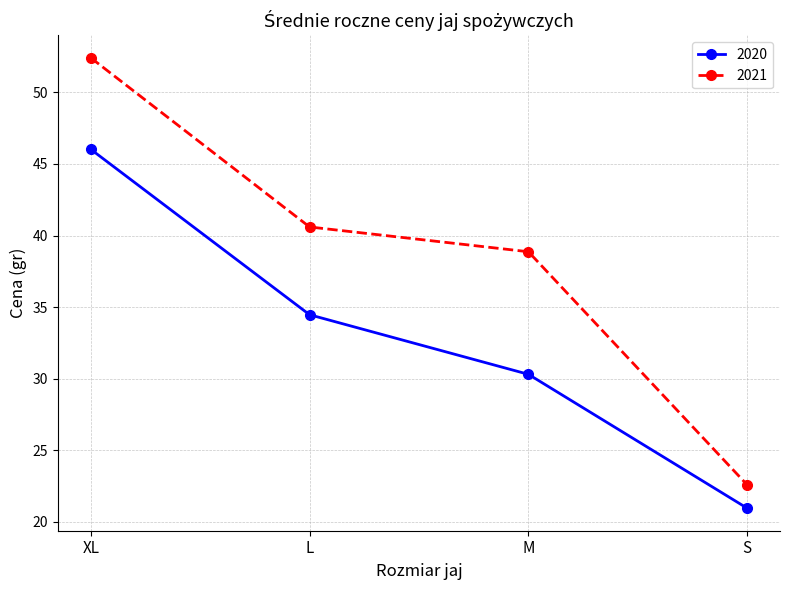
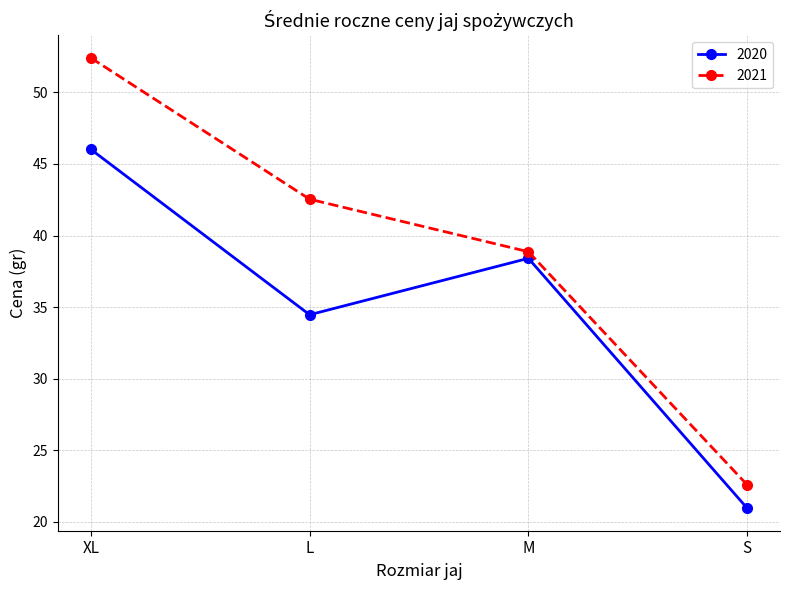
2021, L: 40.6 -> 42.5
2020, M: 30.3 -> 38.4
